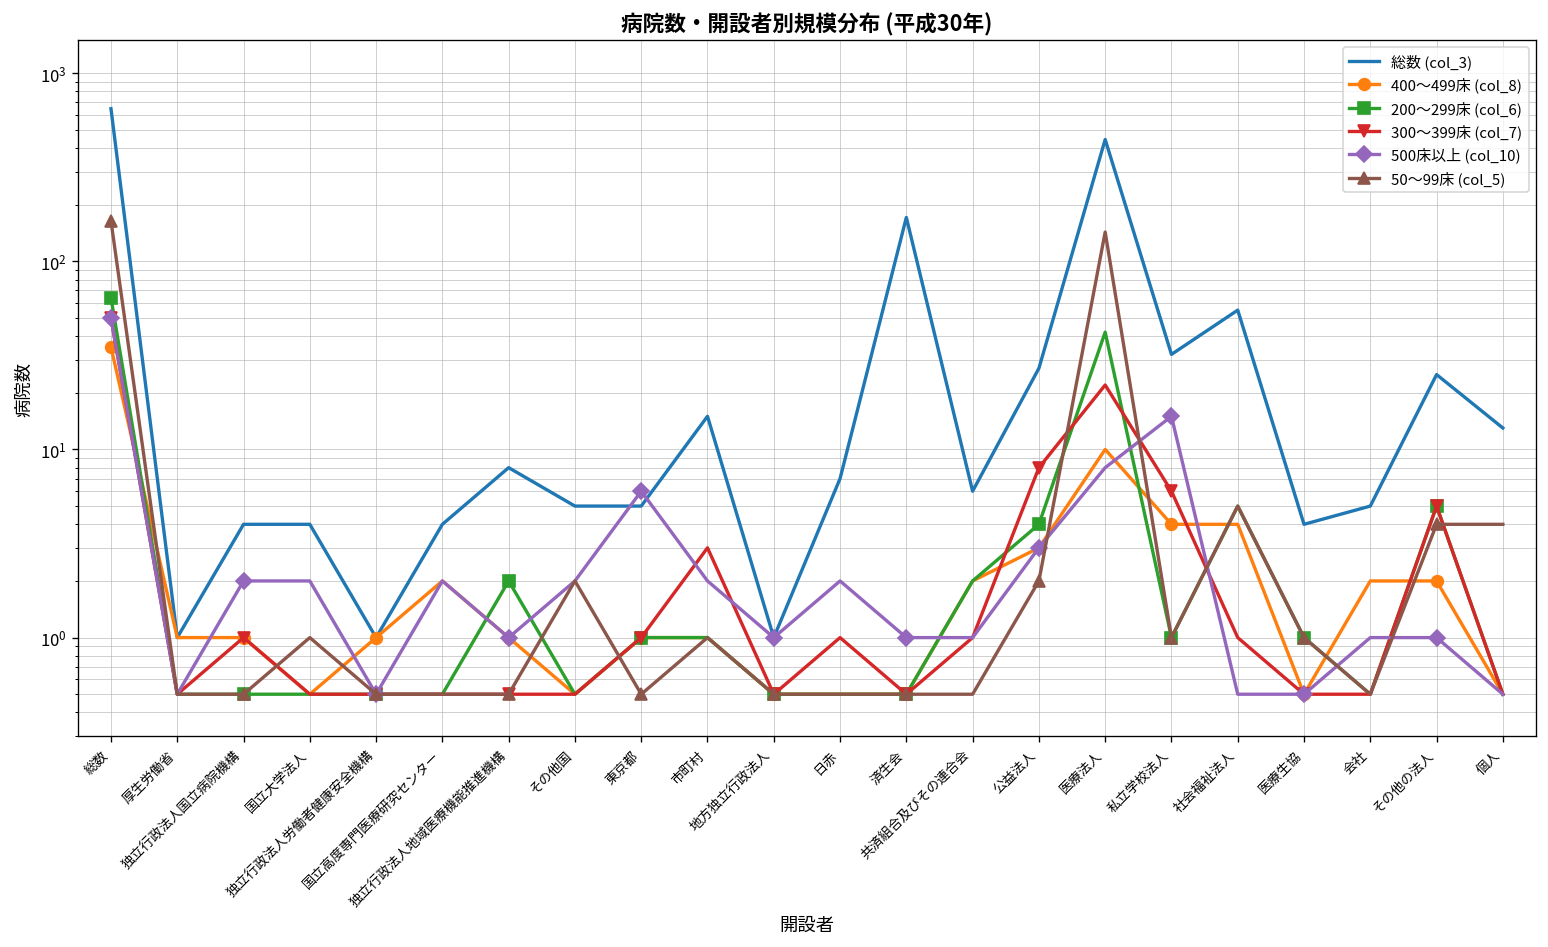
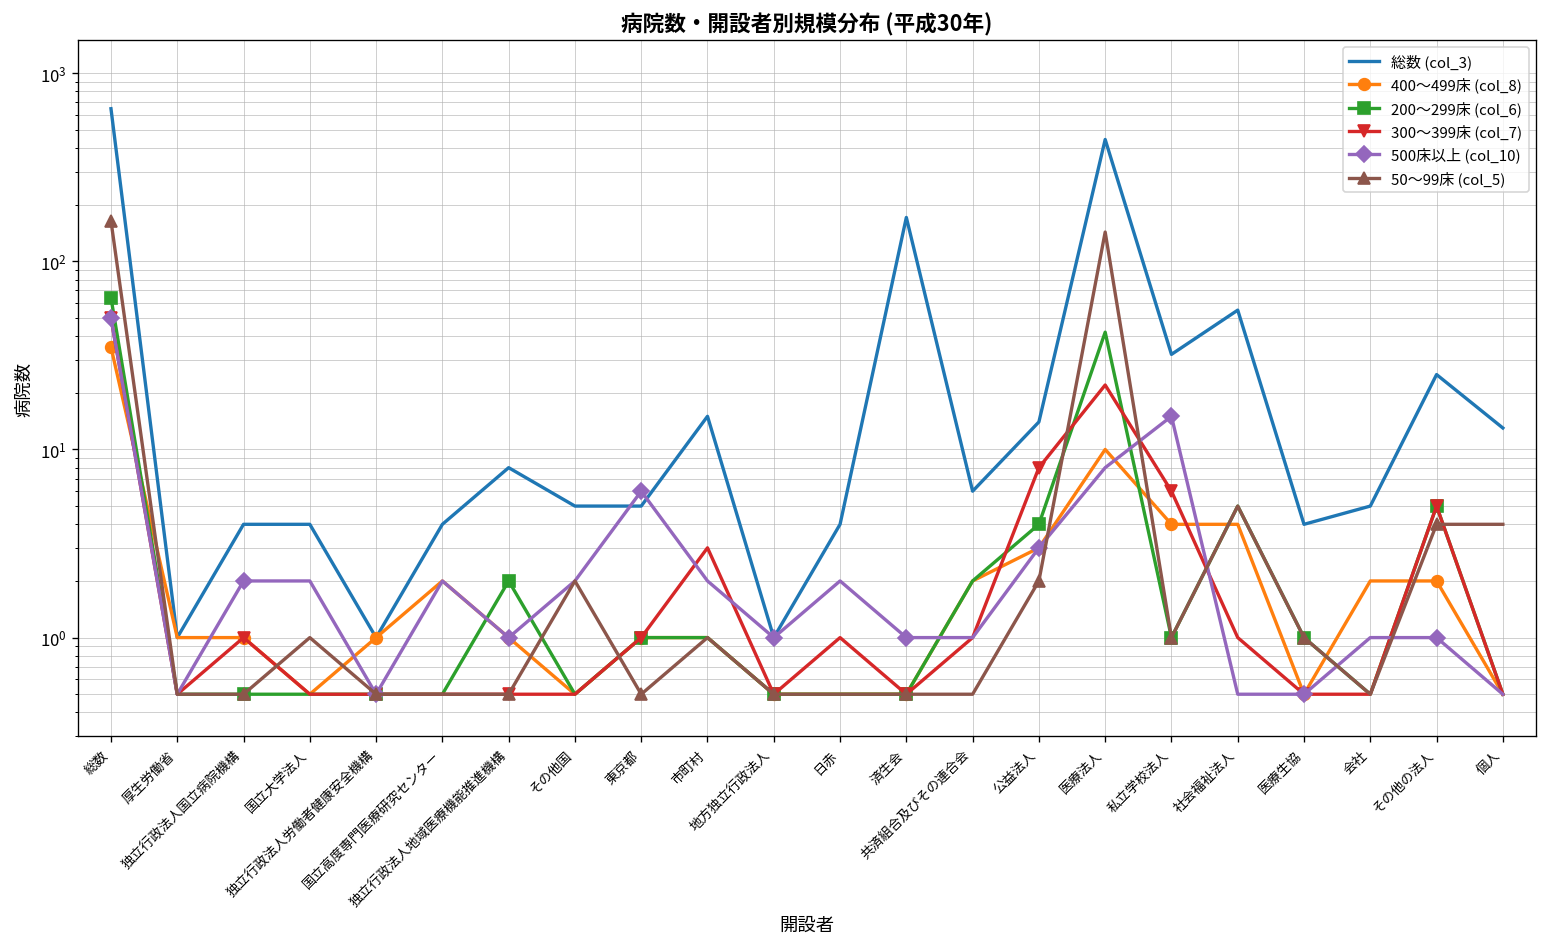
総数 (col_3), 日赤: 7 -> 4
総数 (col_3), 公益法人: 27 -> 14
